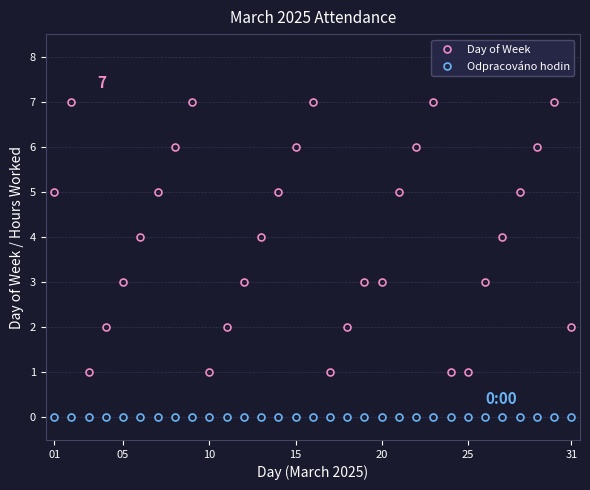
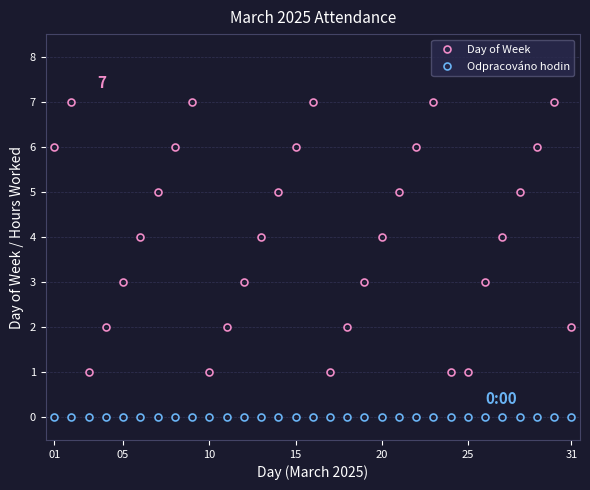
Day of Week, 01: 5 -> 6
Day of Week, 20: 3 -> 4
